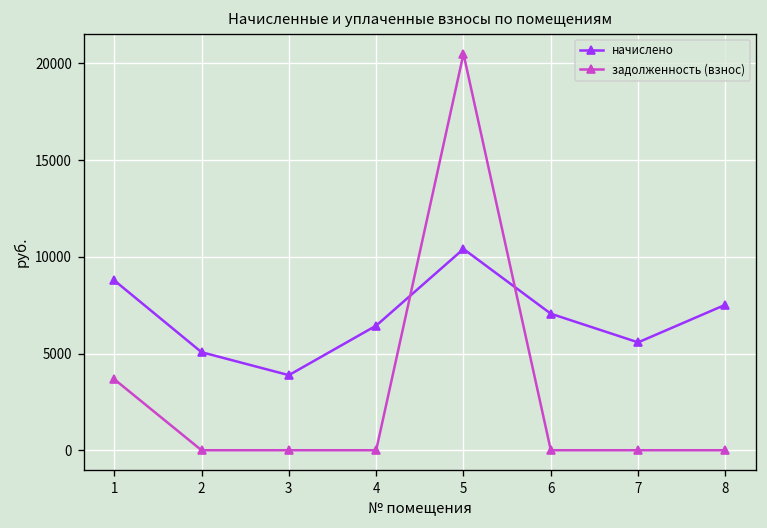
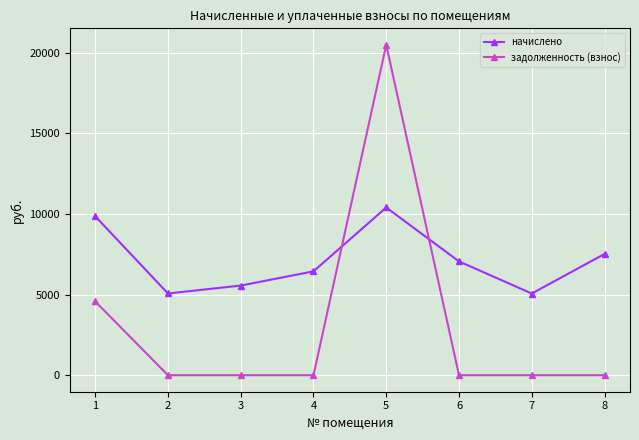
начислено, 1: 8800 -> 9900
задолженность (взнос), 1: 3700 -> 4600
начислено, 3: 3900 -> 5600
начислено, 7: 5600 -> 5100
